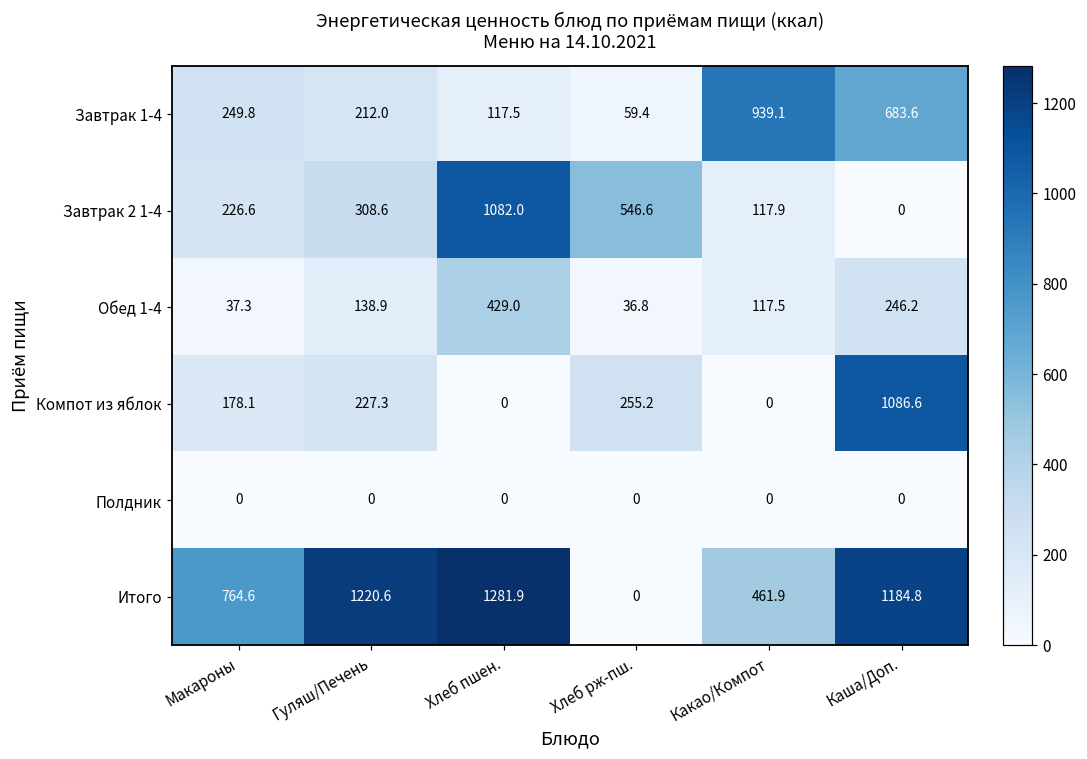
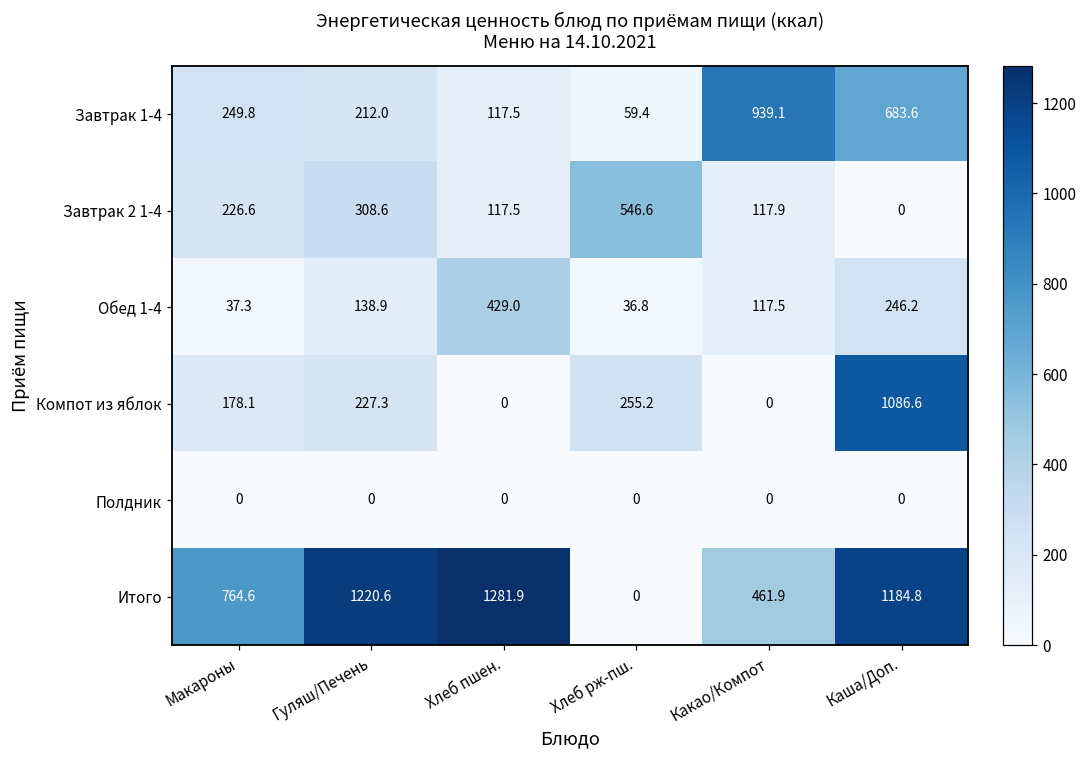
Завтрак 2 1-4, Хлеб пшен.: 1082.0 -> 117.5
